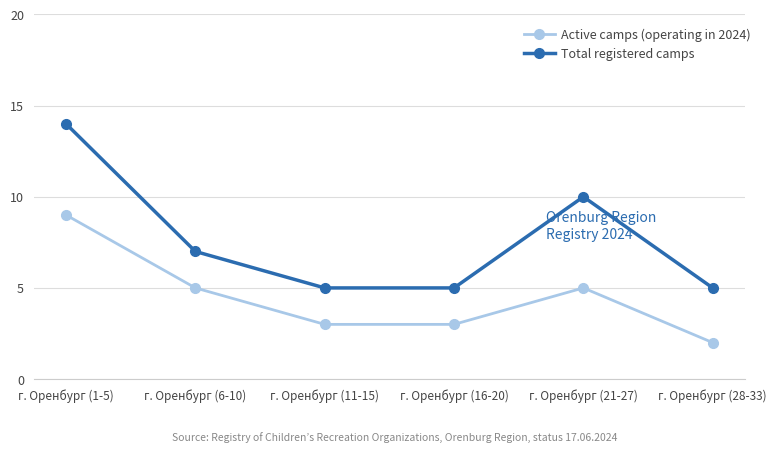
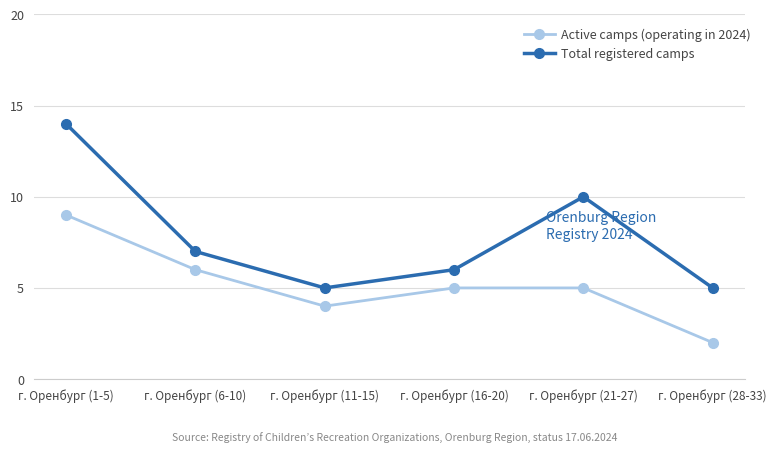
Active camps (operating in 2024), г. Оренбург (6-10): 5 -> 6
Active camps (operating in 2024), г. Оренбург (11-15): 3 -> 4
Active camps (operating in 2024), г. Оренбург (16-20): 3 -> 5
Total registered camps, г. Оренбург (16-20): 5 -> 6
